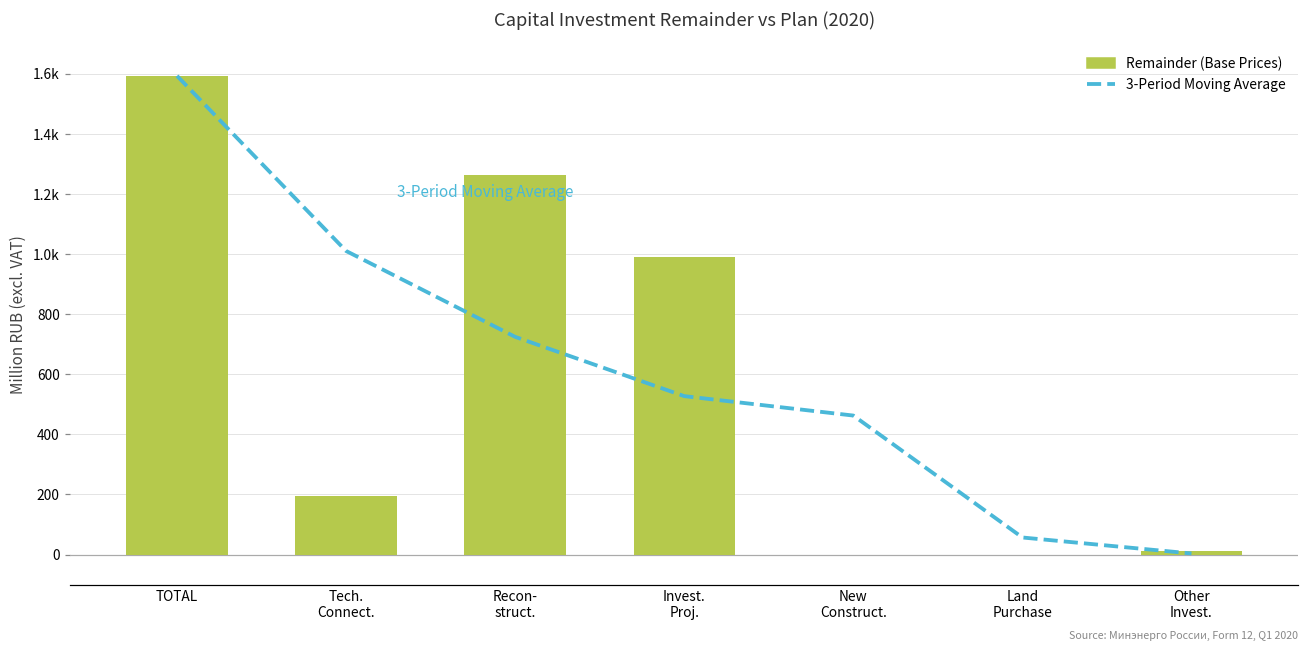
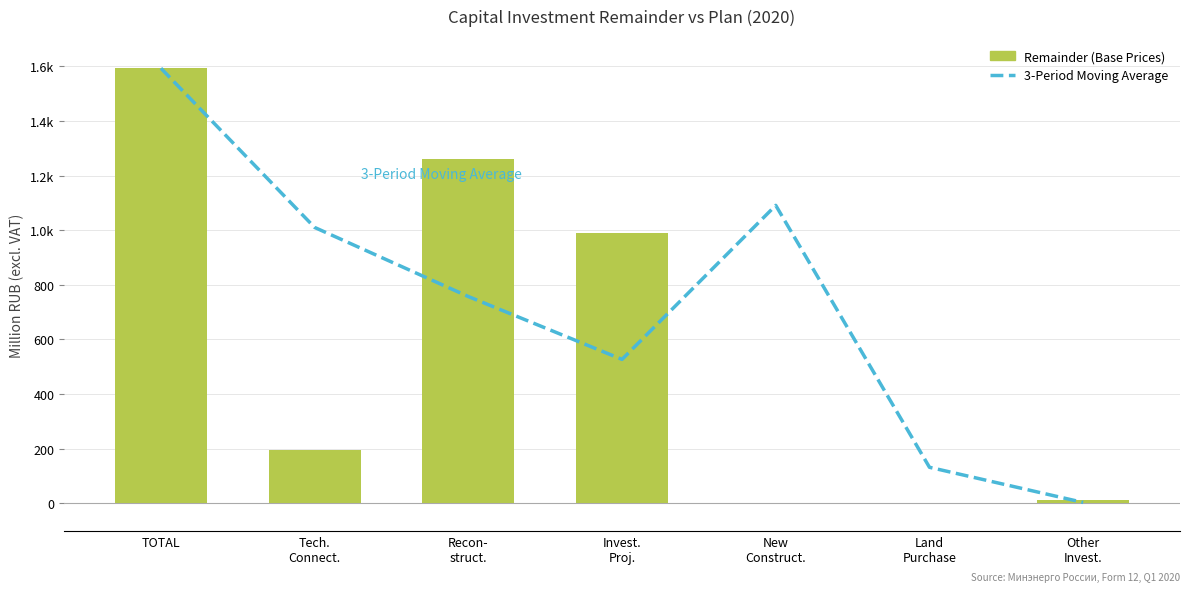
3-Period Moving Average, Recon- struct.: 720 -> 760
3-Period Moving Average, New Construct.: 460 -> 1090
3-Period Moving Average, Land Purchase: 60 -> 130
